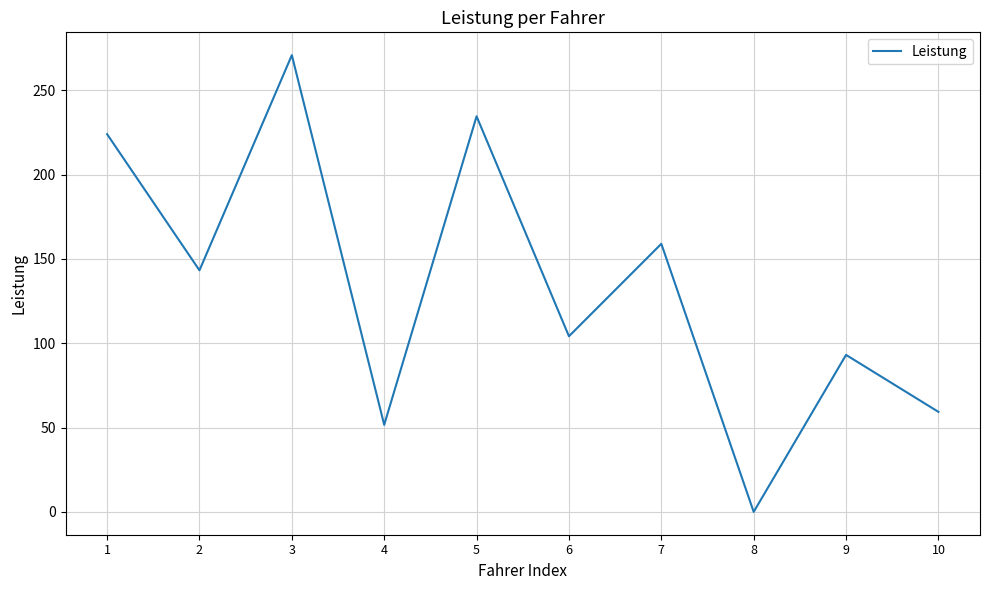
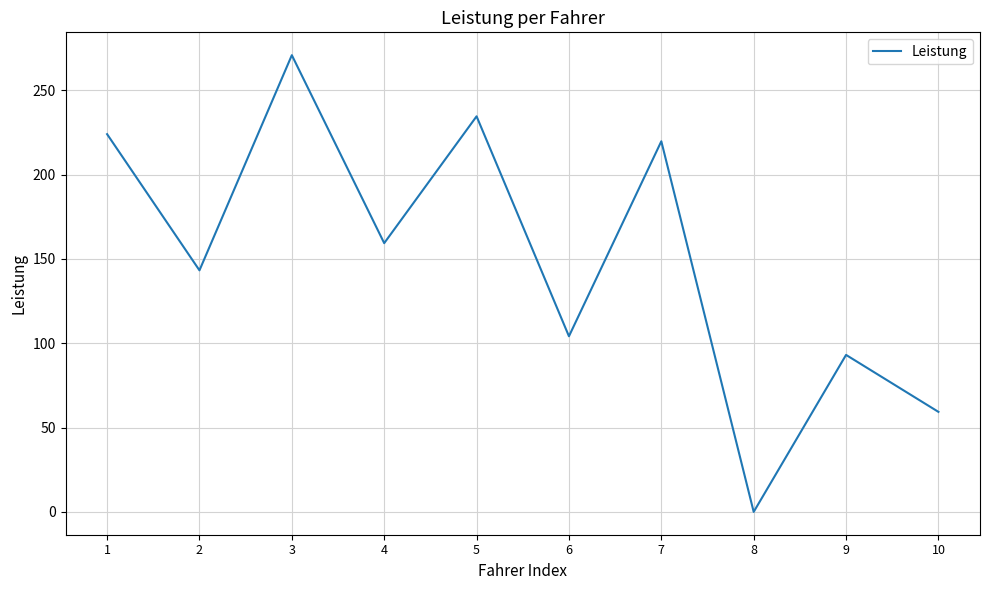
4: 52 -> 159
7: 159 -> 220
